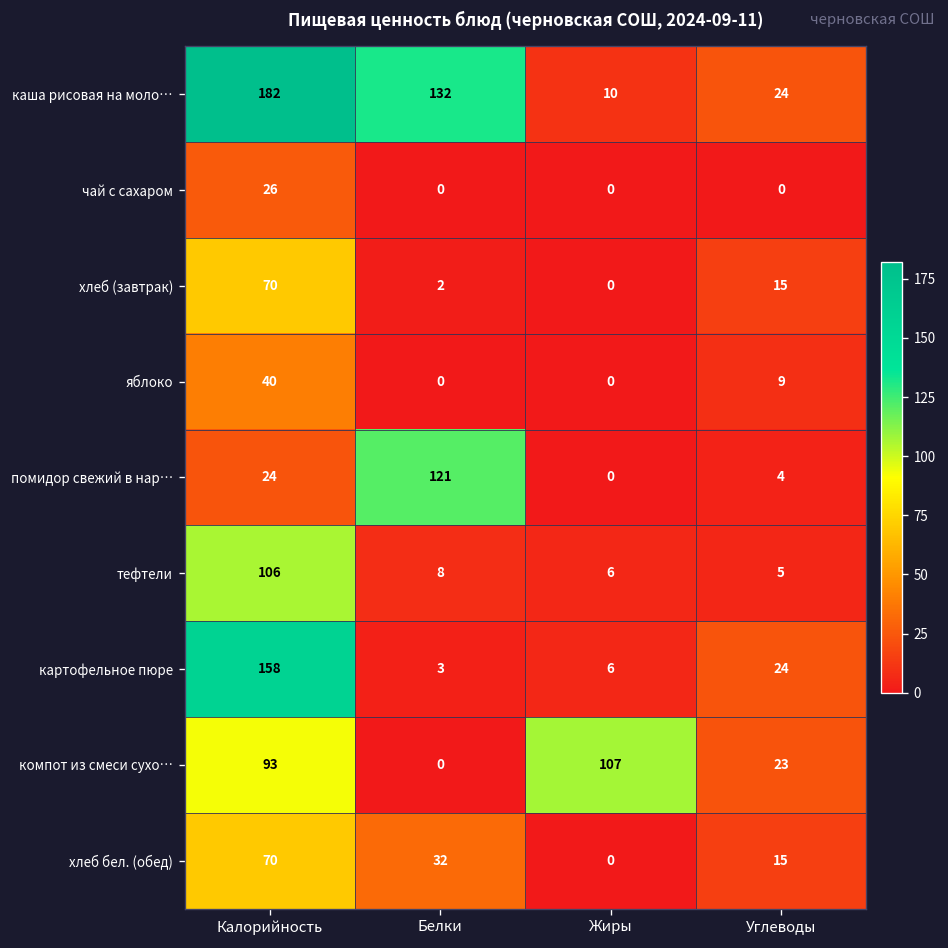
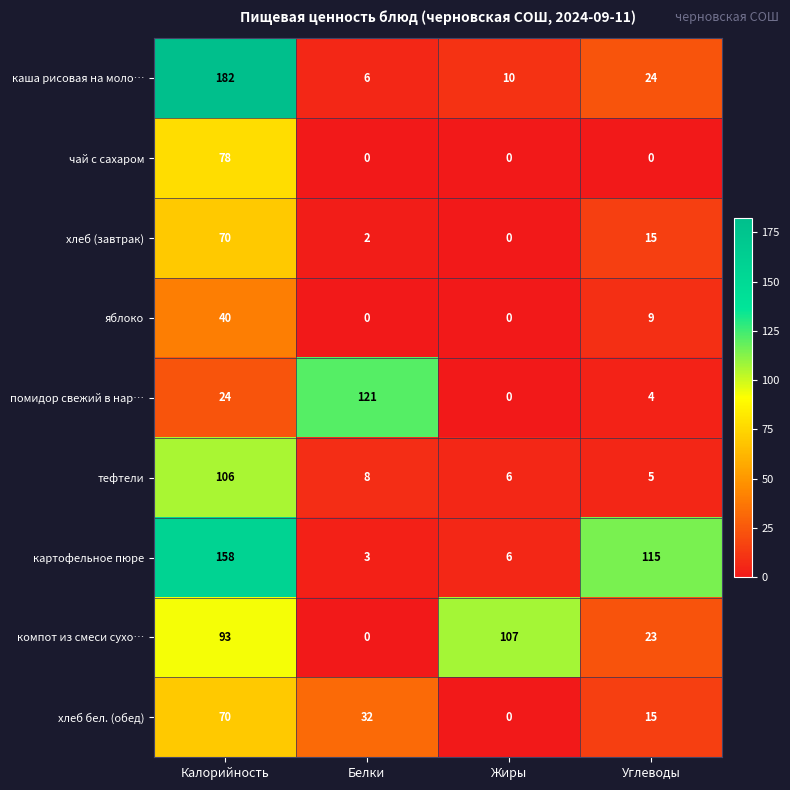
каша рисовая на моло…, Белки: 132 -> 6
чай с сахаром, Калорийность: 26 -> 78
картофельное пюре, Углеводы: 24 -> 115
